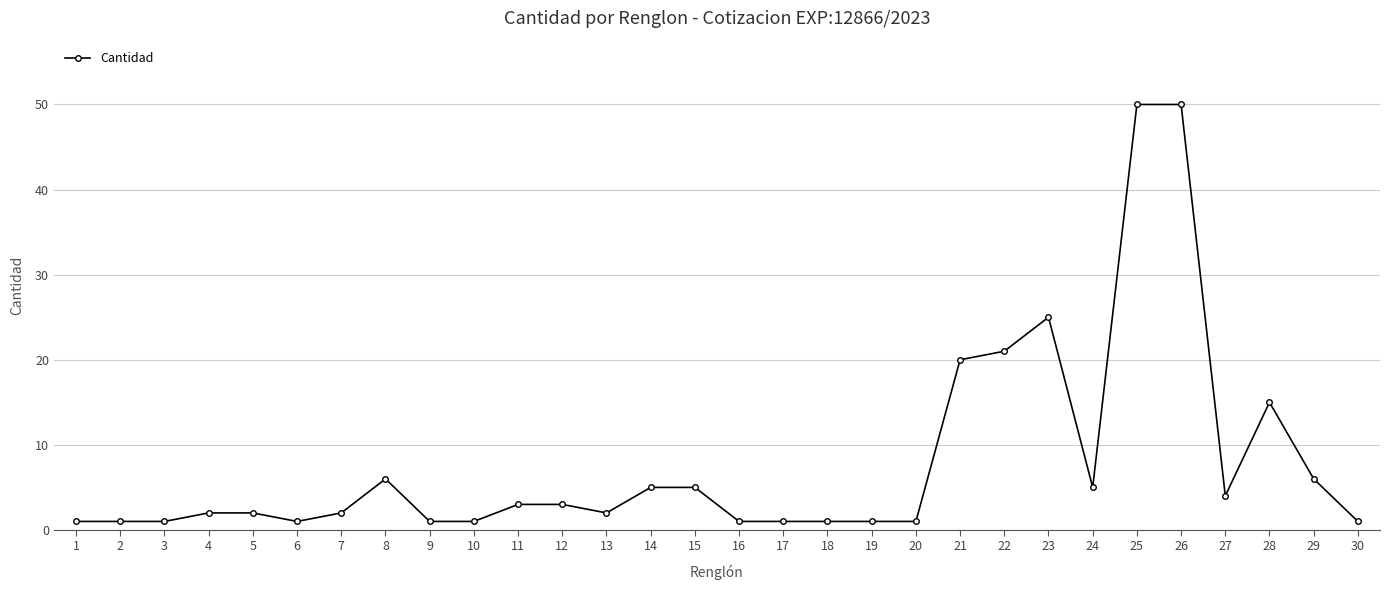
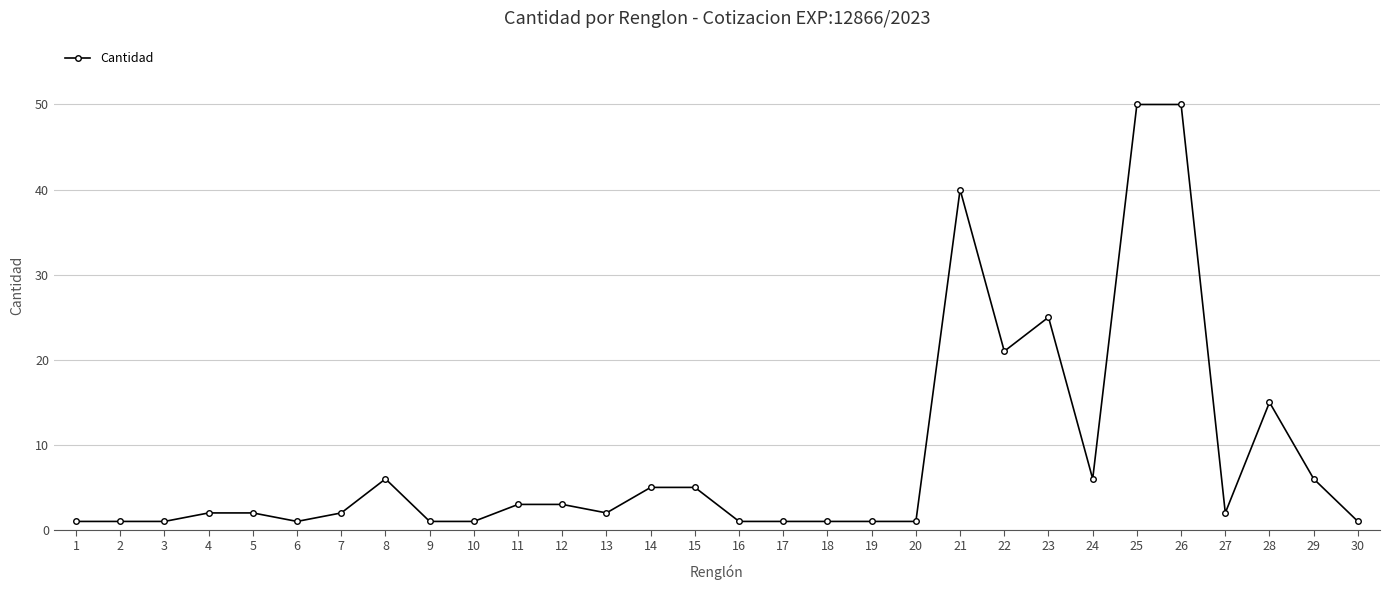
21: 20 -> 40
24: 5 -> 6
27: 4 -> 2
